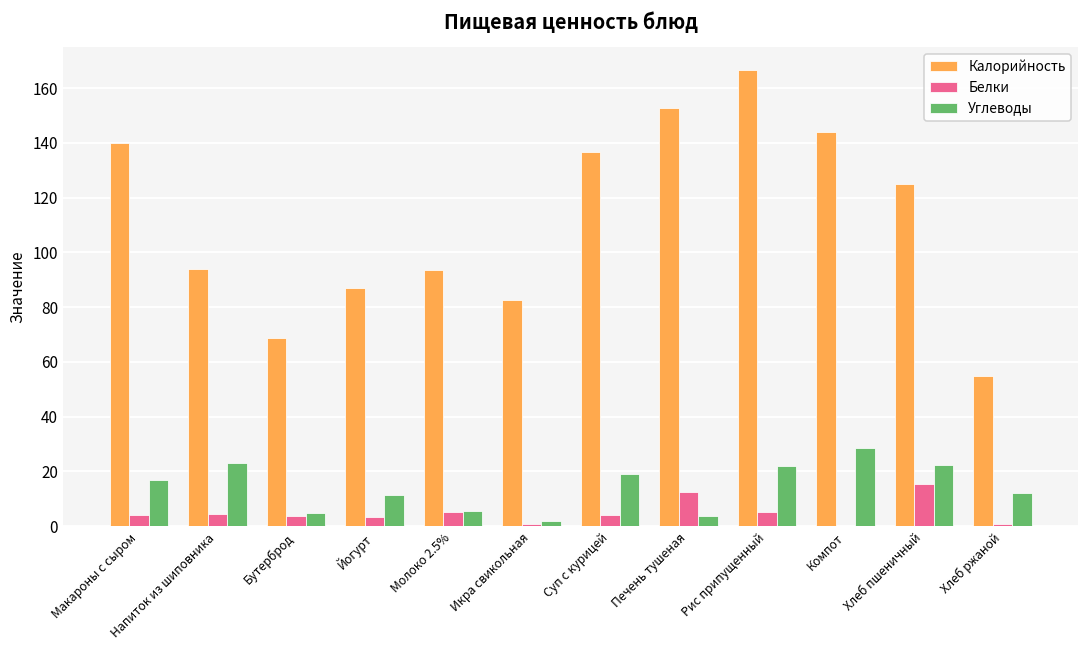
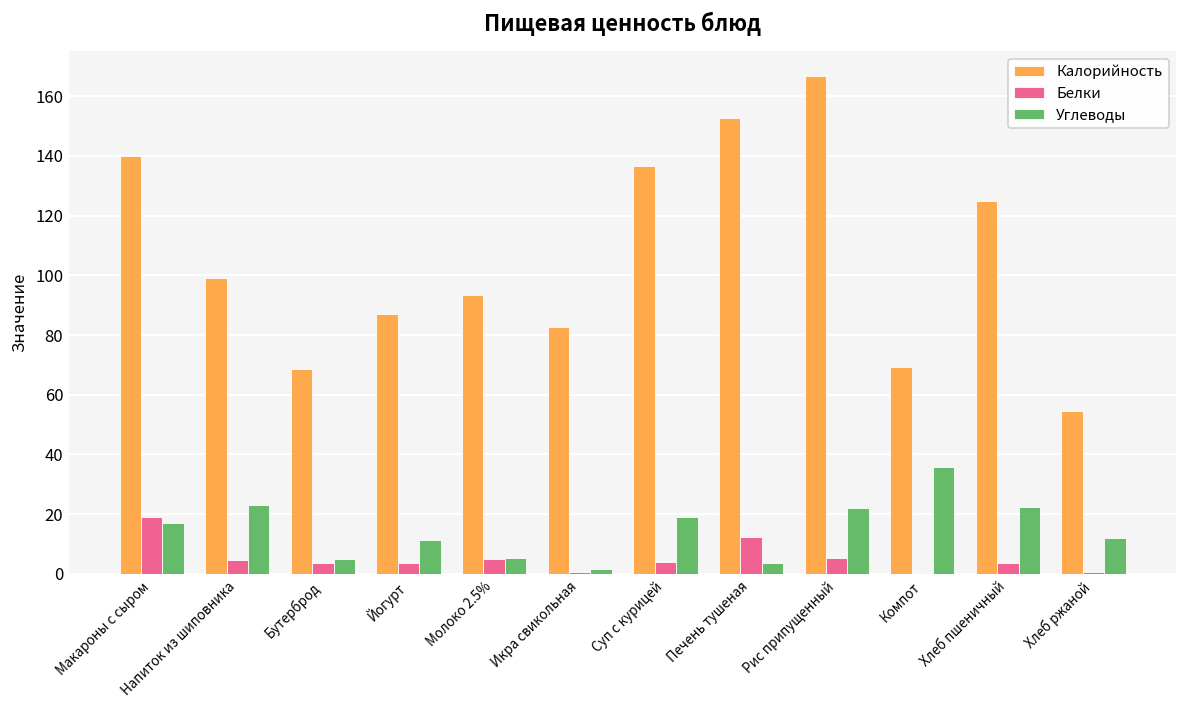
Белки, Макароны с сыром: 4 -> 19
Калорийность, Напиток из шиповника: 94 -> 99
Калорийность, Компот: 144 -> 69
Углеводы, Компот: 28 -> 36
Белки, Хлеб пшеничный: 15 -> 4
